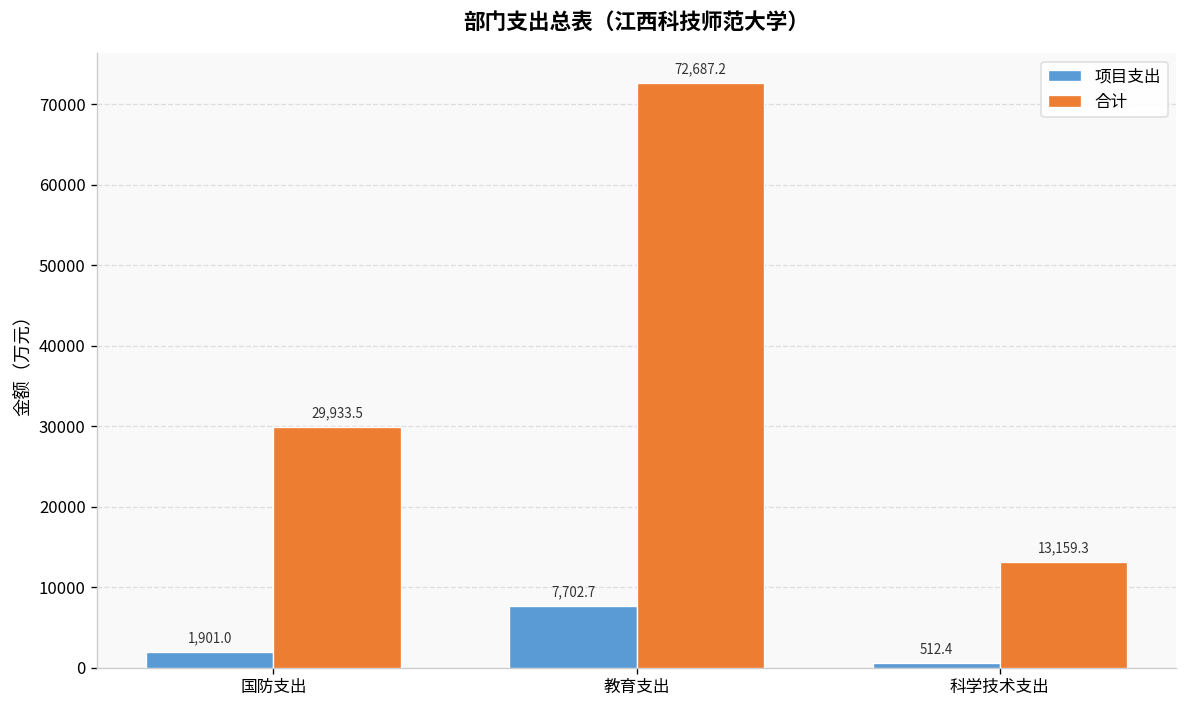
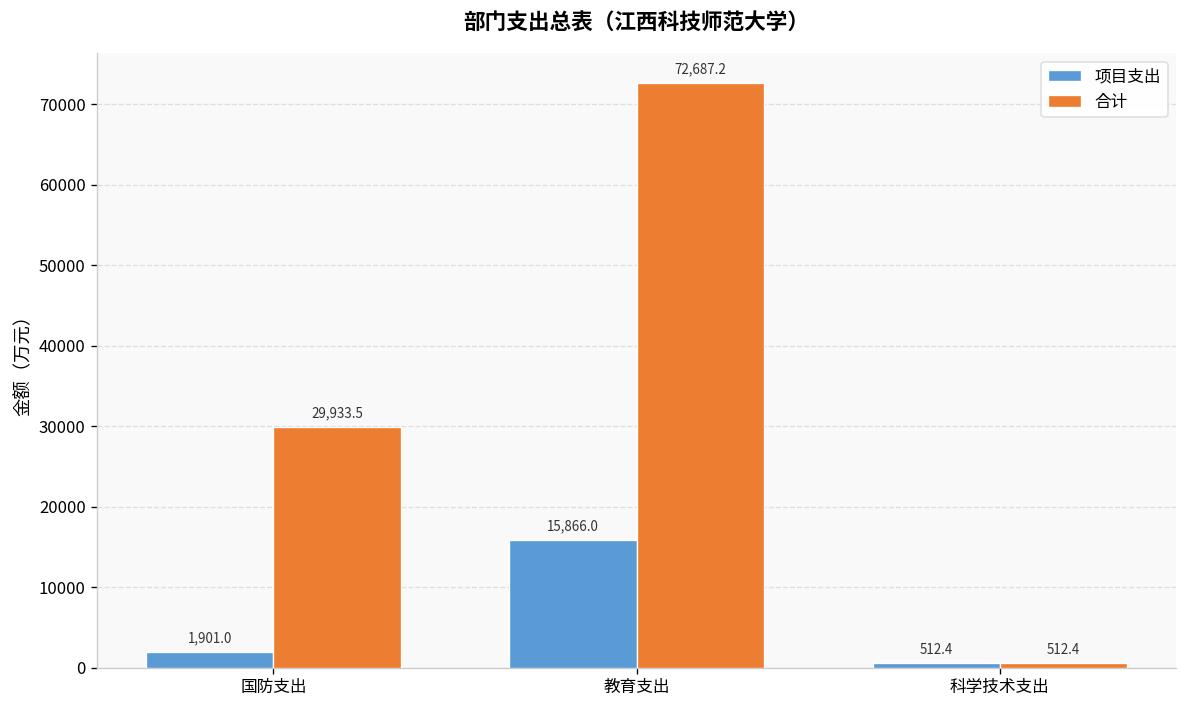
项目支出, 教育支出: 7,702.7 -> 15,866.0
合计, 科学技术支出: 13,159.3 -> 512.4
